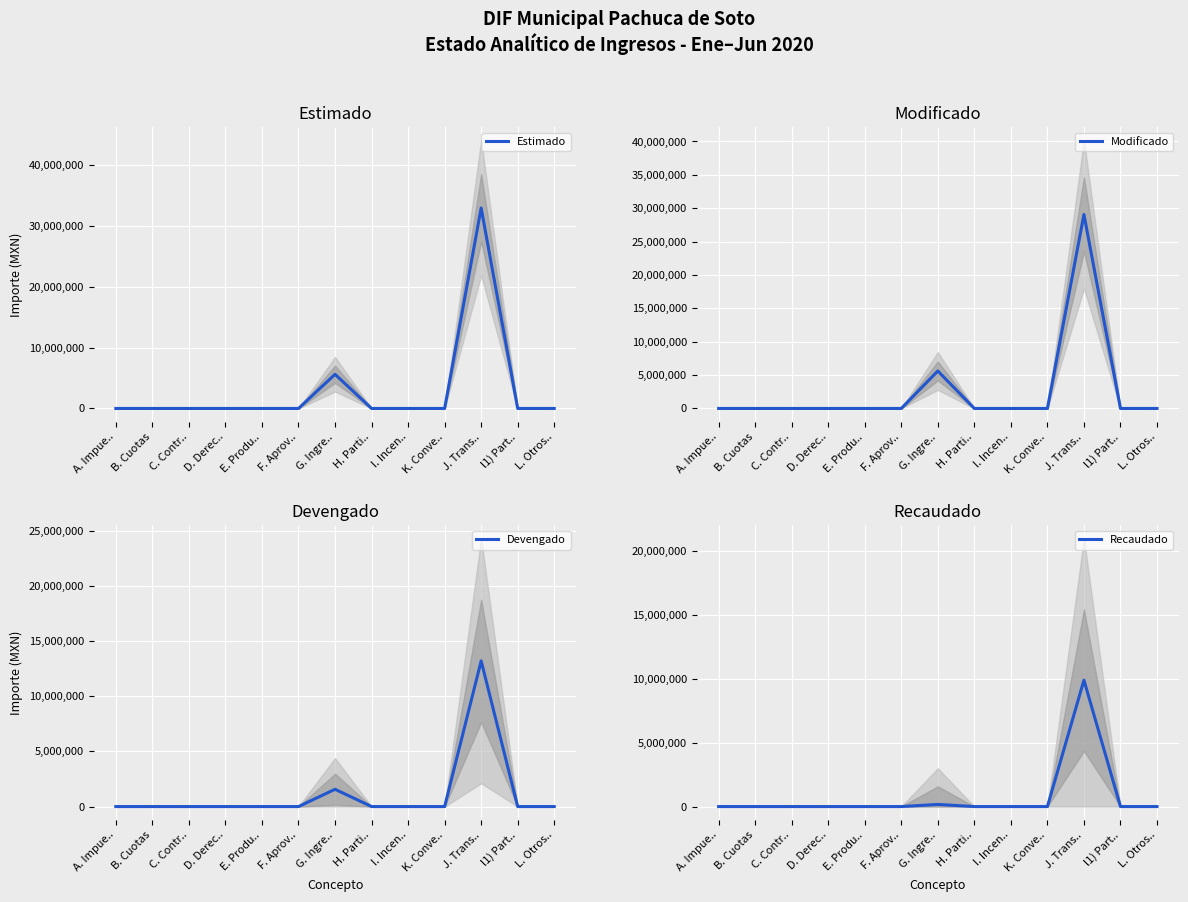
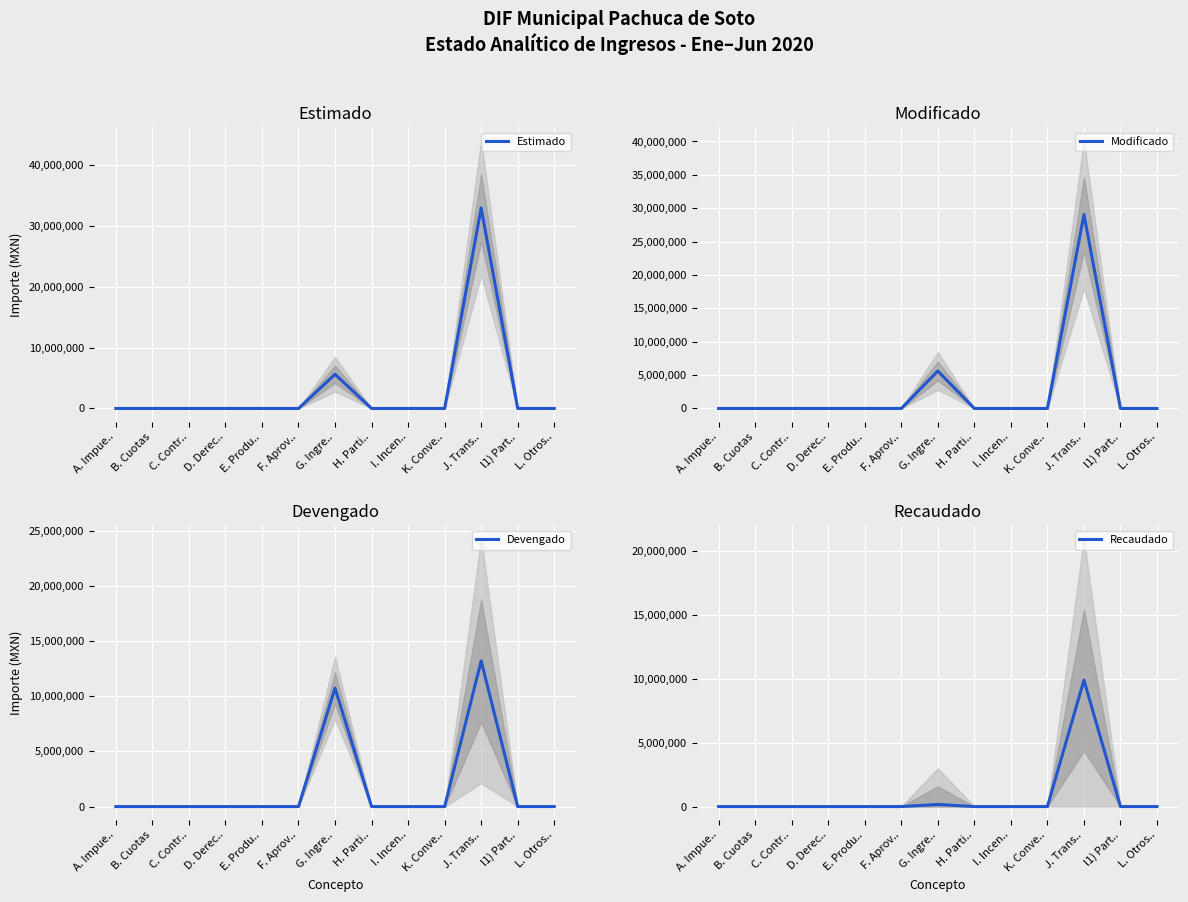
Devengado, Devengado, G. Ingre..: 1,600,000 -> 10,700,000
